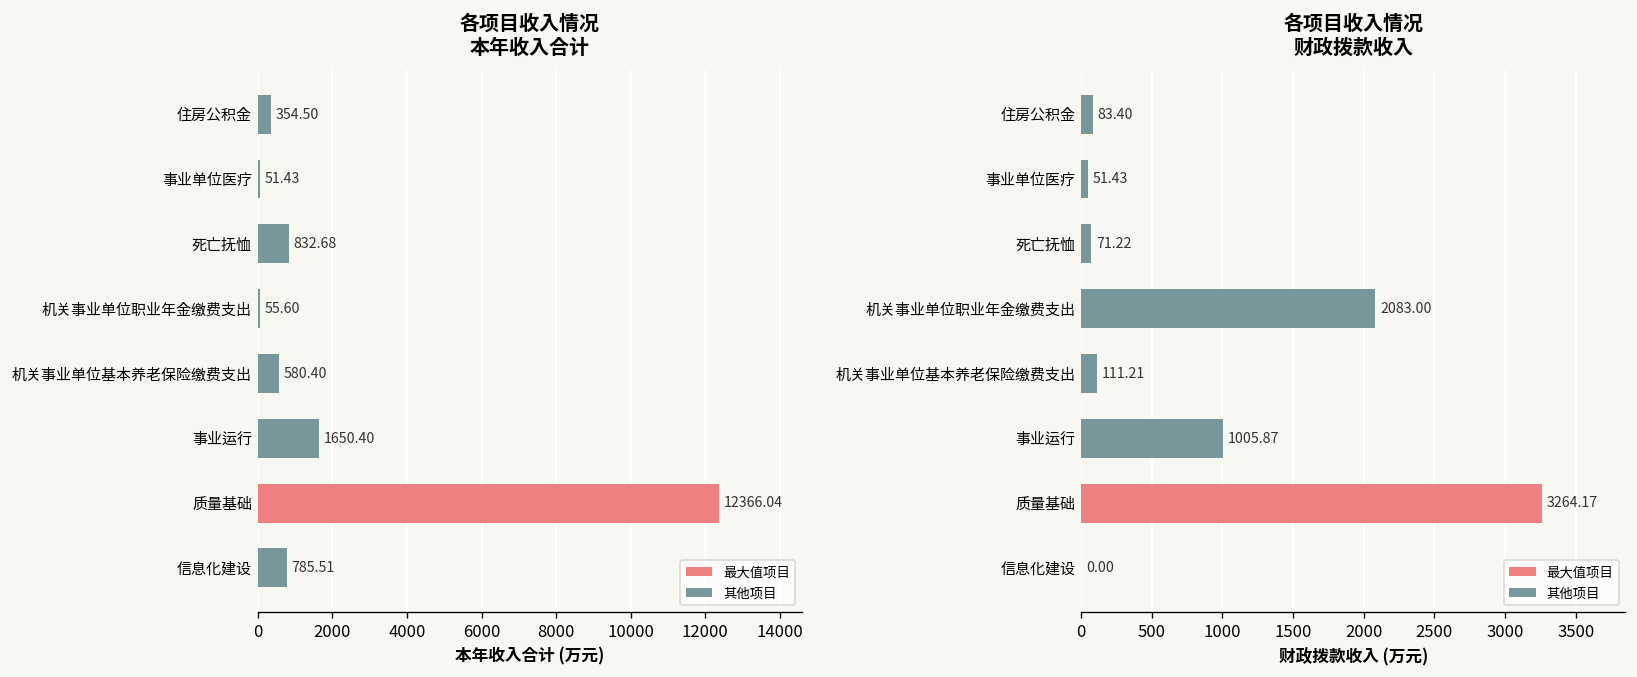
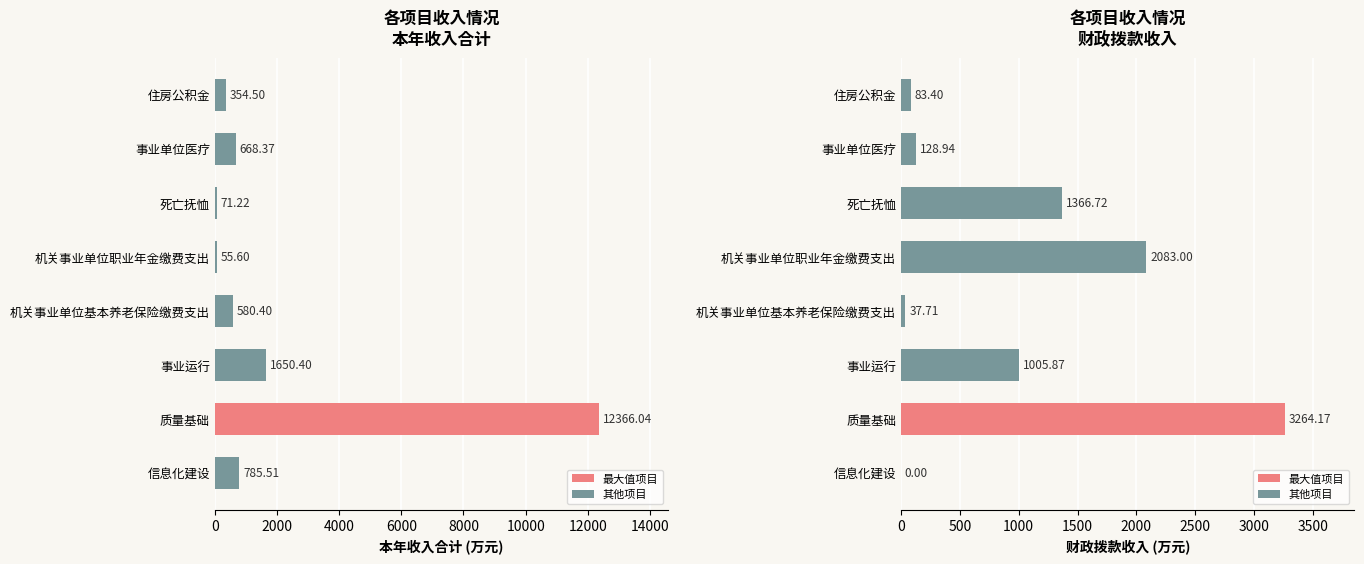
各项目收入情况 本年收入合计, 事业单位医疗: 51.43 -> 668.37
各项目收入情况 本年收入合计, 死亡抚恤: 832.68 -> 71.22
各项目收入情况 财政拨款收入, 事业单位医疗: 51.43 -> 128.94
各项目收入情况 财政拨款收入, 死亡抚恤: 71.22 -> 1366.72
各项目收入情况 财政拨款收入, 机关事业单位基本养老保险缴费支出: 111.21 -> 37.71
